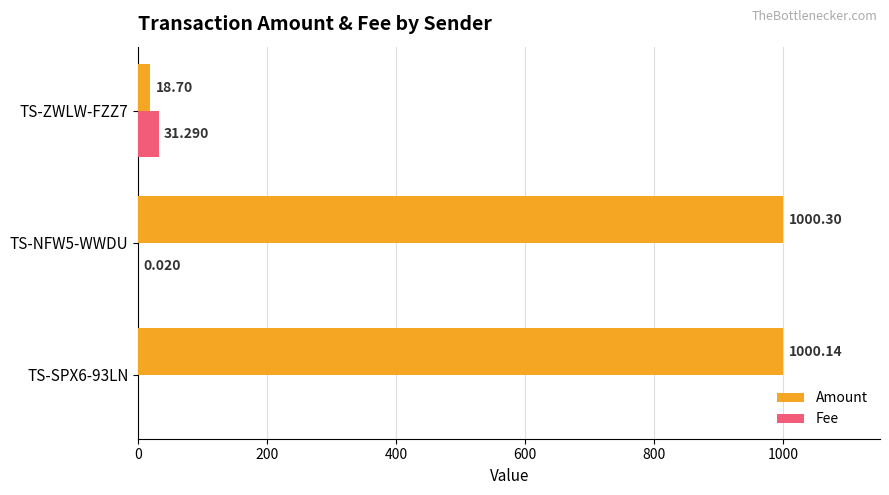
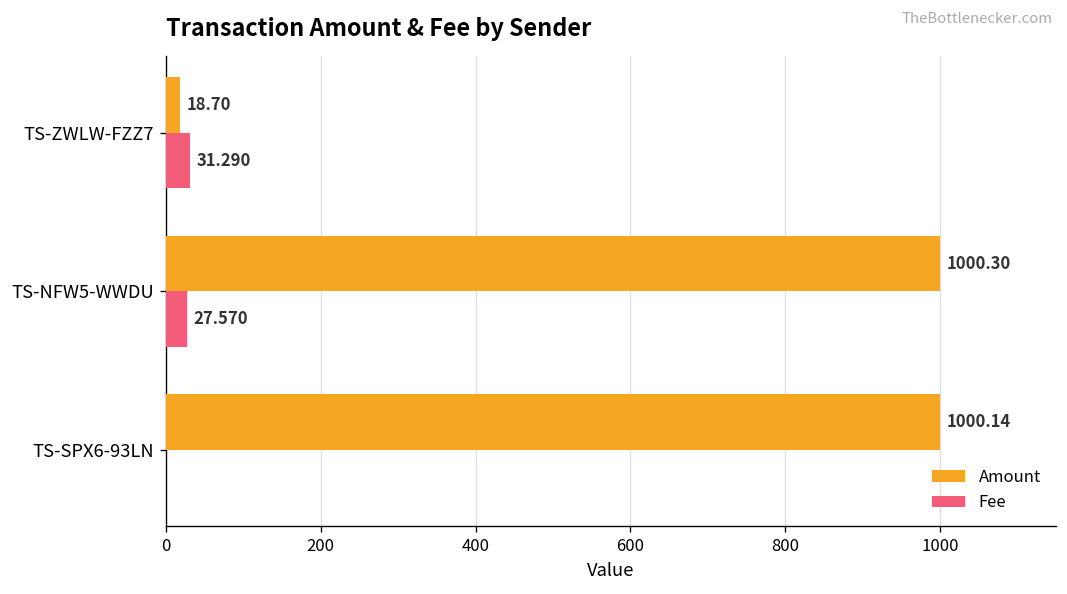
Fee, TS-NFW5-WWDU: 0.020 -> 27.570
